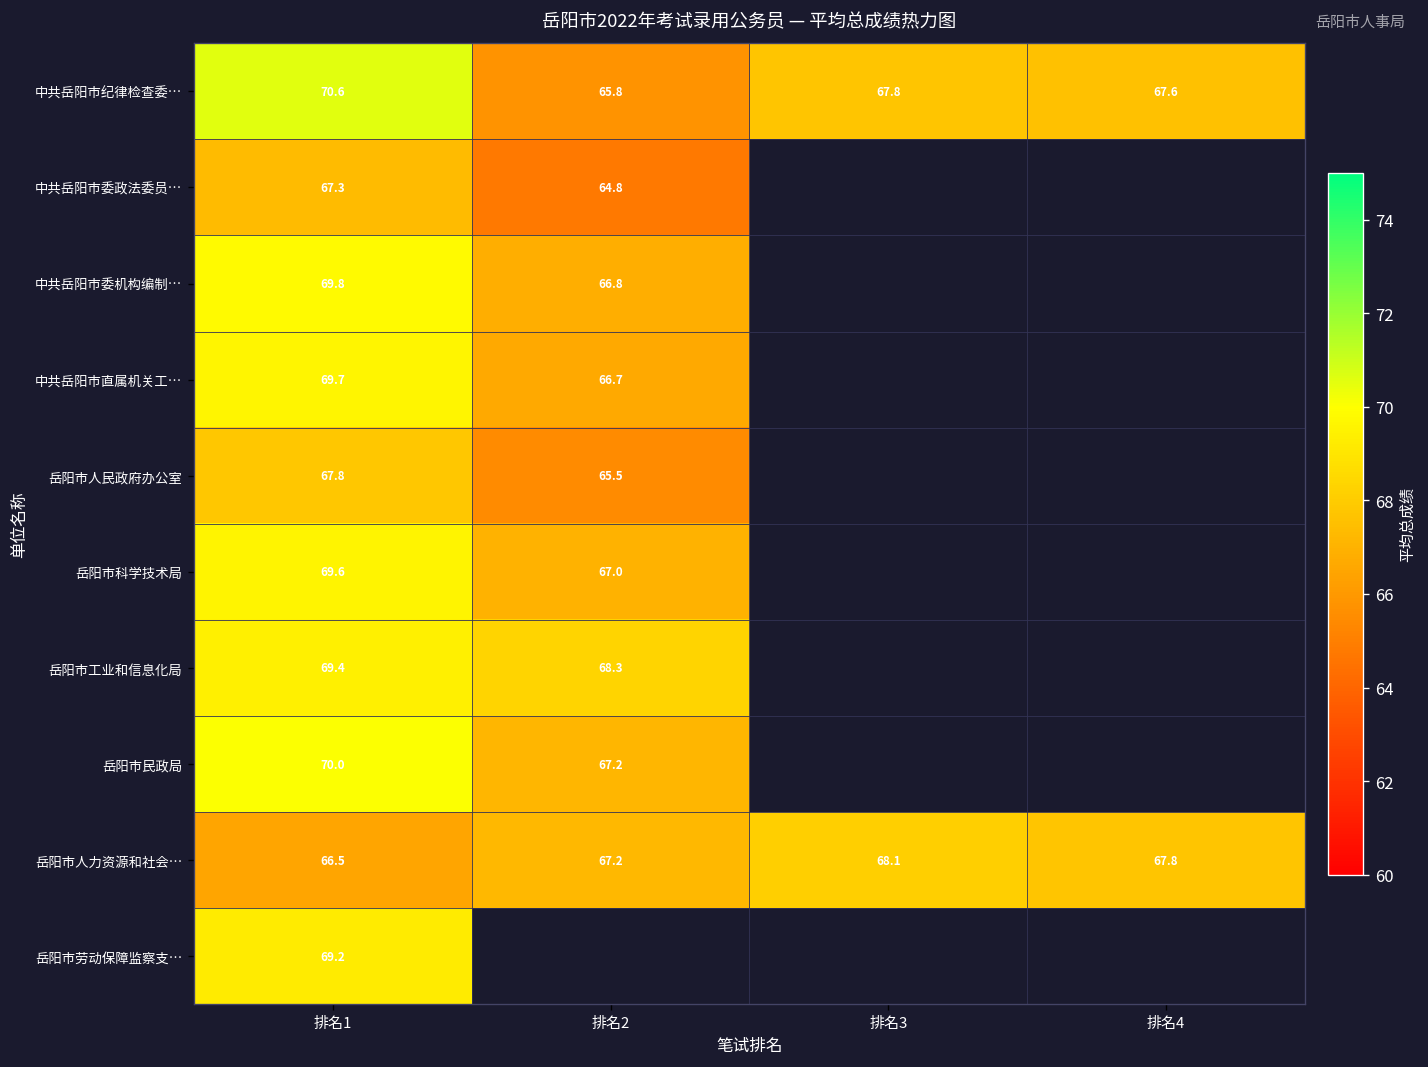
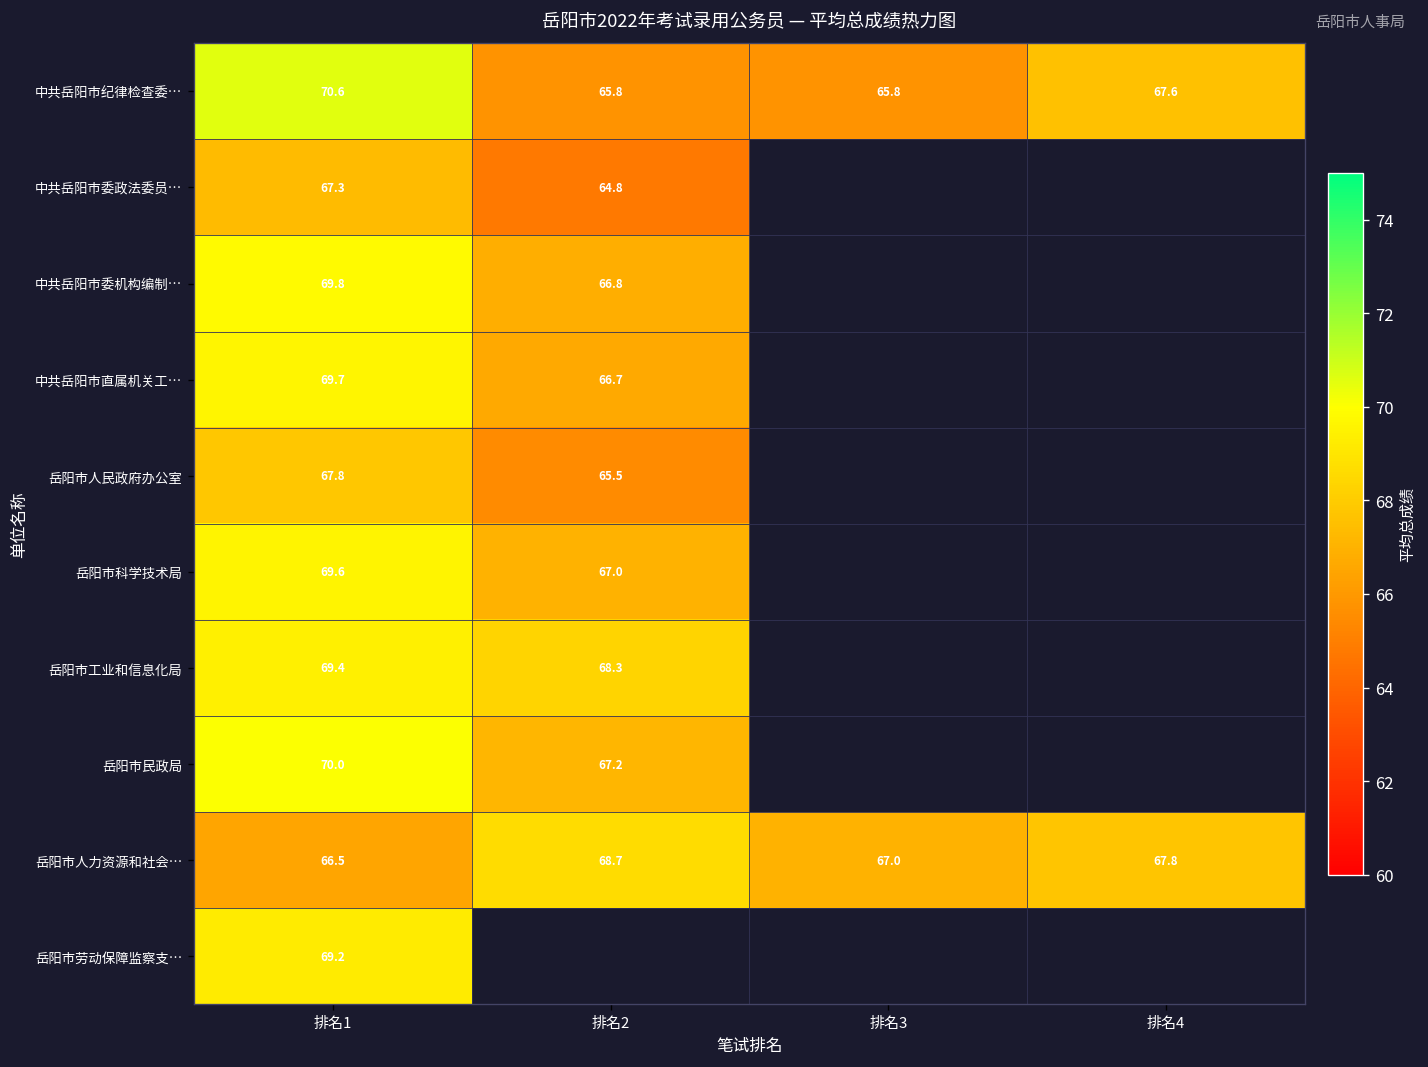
中共岳阳市纪律检查委…, 排名3: 67.8 -> 65.8
岳阳市人力资源和社会…, 排名2: 67.2 -> 68.7
岳阳市人力资源和社会…, 排名3: 68.1 -> 67.0
